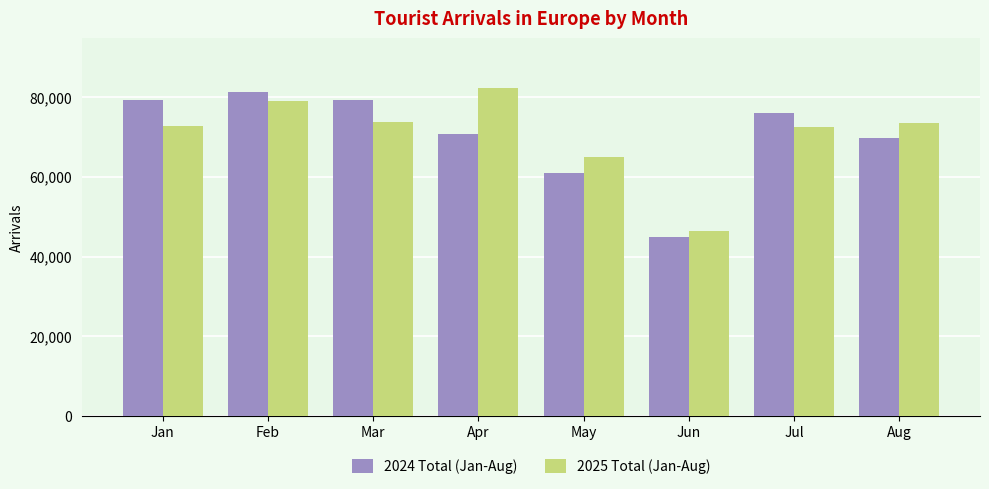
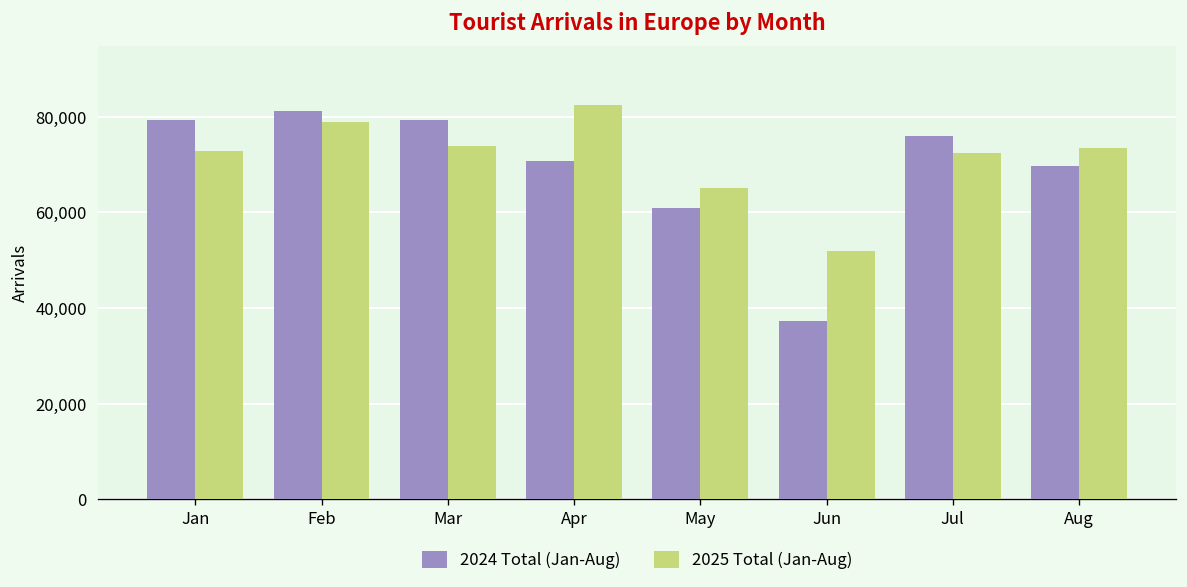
2024 Total (Jan-Aug), Jun: 45,000 -> 37,000
2025 Total (Jan-Aug), Jun: 46,000 -> 52,000
